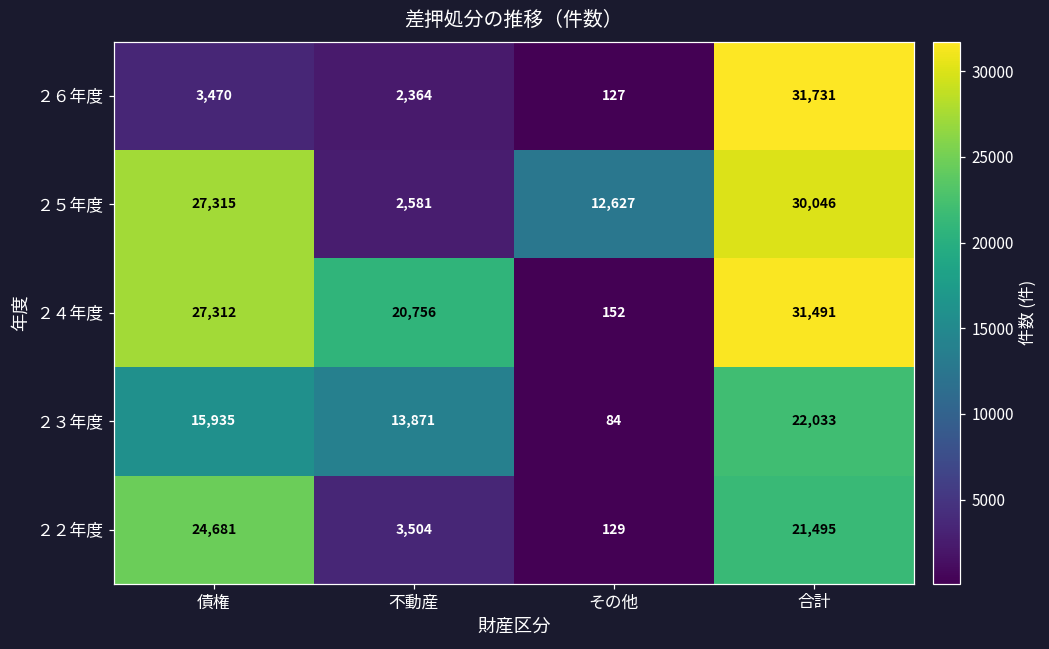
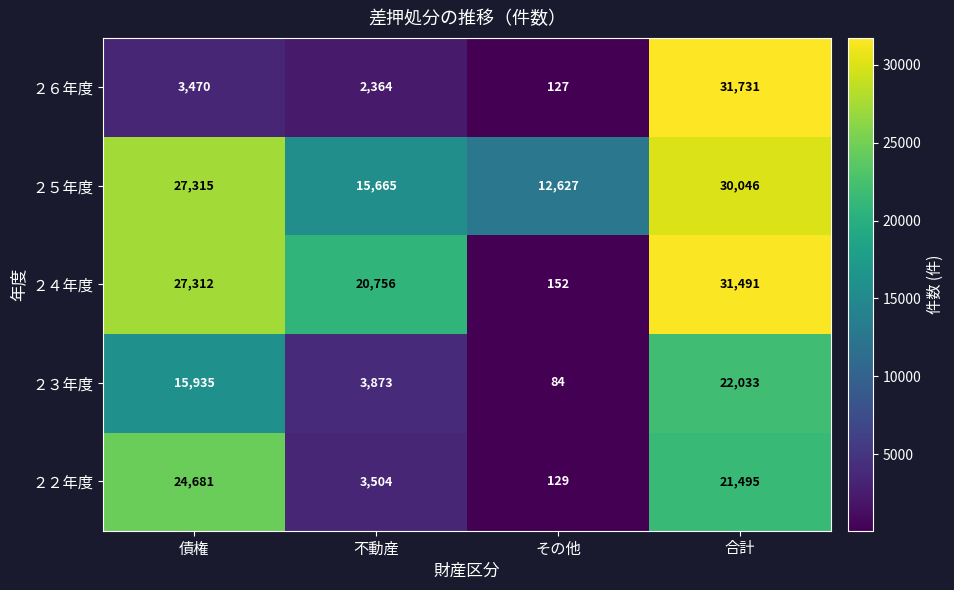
２５年度, 不動産: 2,581 -> 15,665
２３年度, 不動産: 13,871 -> 3,873
